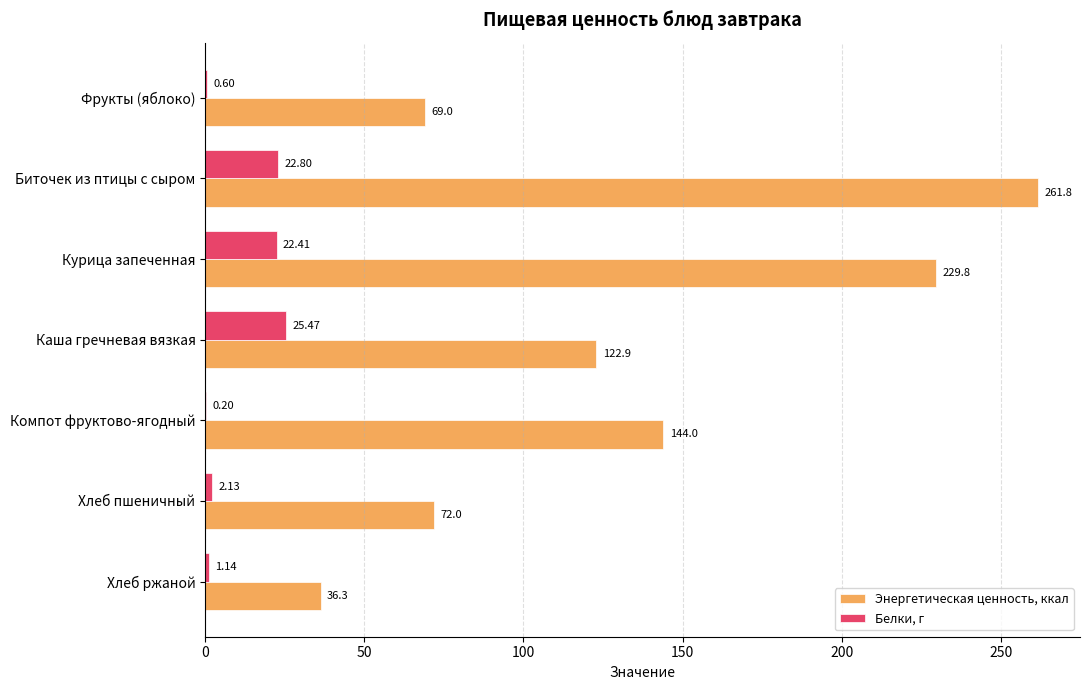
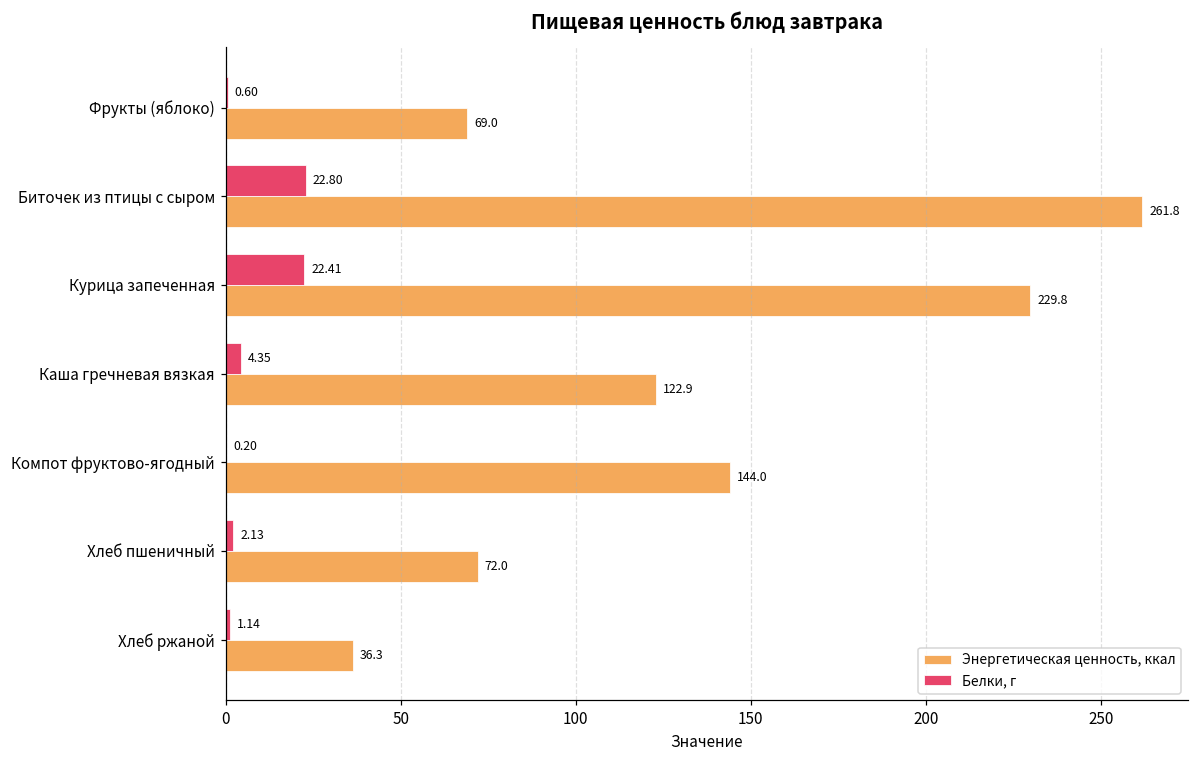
Белки, г, Каша гречневая вязкая: 25.47 -> 4.35
